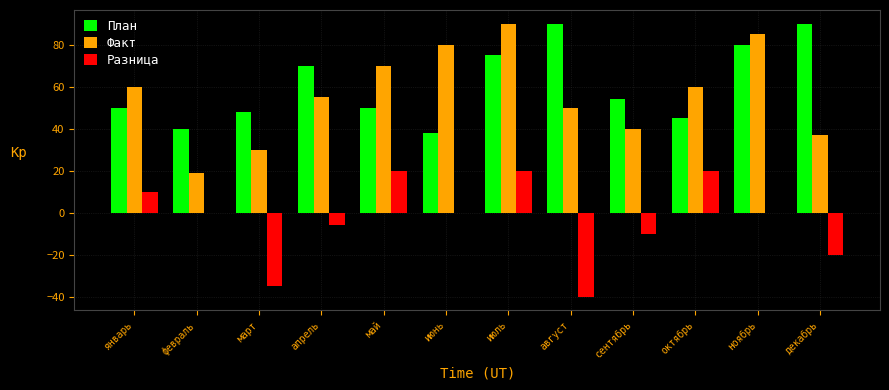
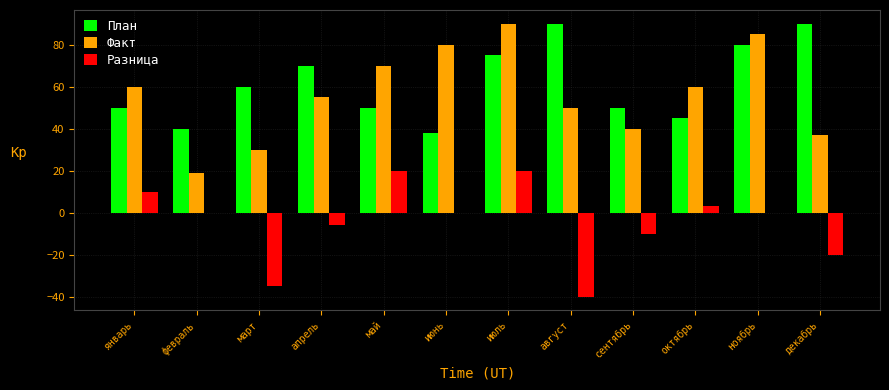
План, март: 48 -> 60
План, сентябрь: 54 -> 50
Разница, октябрь: 20 -> 3
